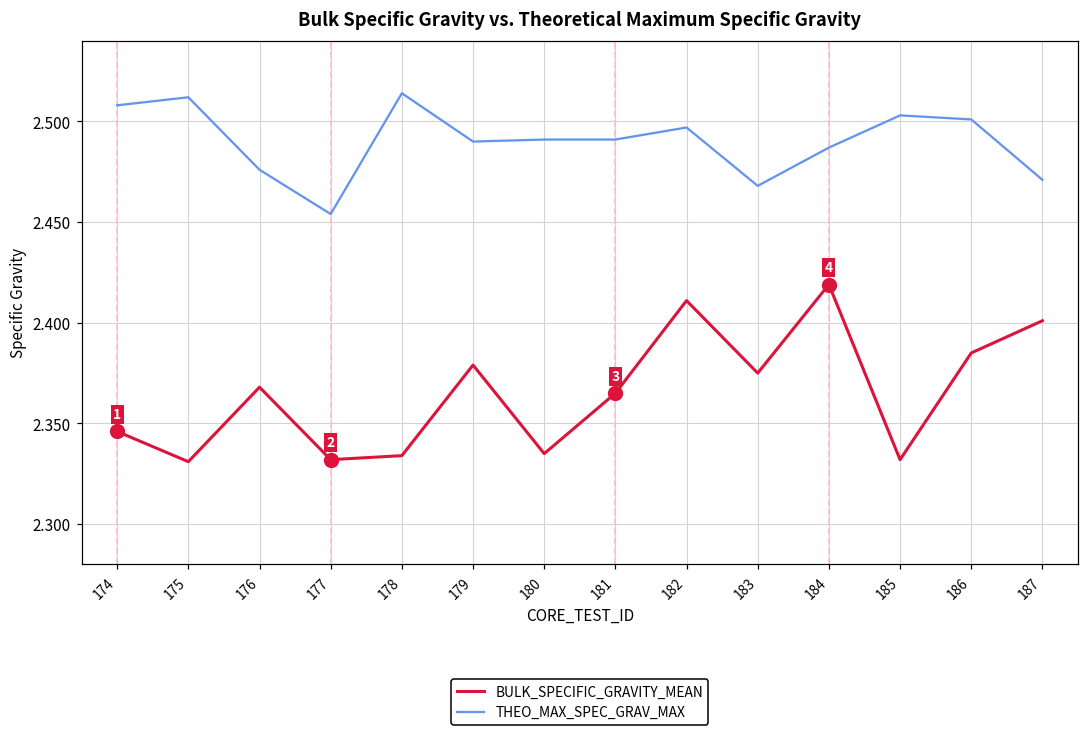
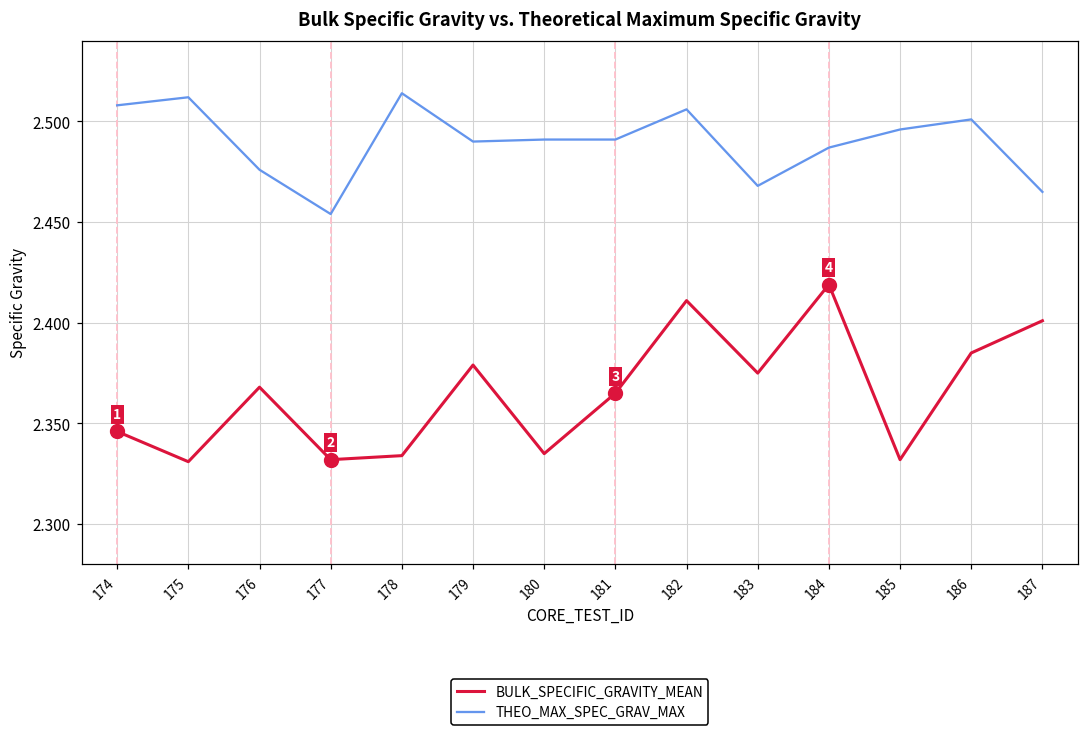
THEO_MAX_SPEC_GRAV_MAX, 182: 2.497 -> 2.506
THEO_MAX_SPEC_GRAV_MAX, 185: 2.503 -> 2.496
THEO_MAX_SPEC_GRAV_MAX, 187: 2.471 -> 2.465
